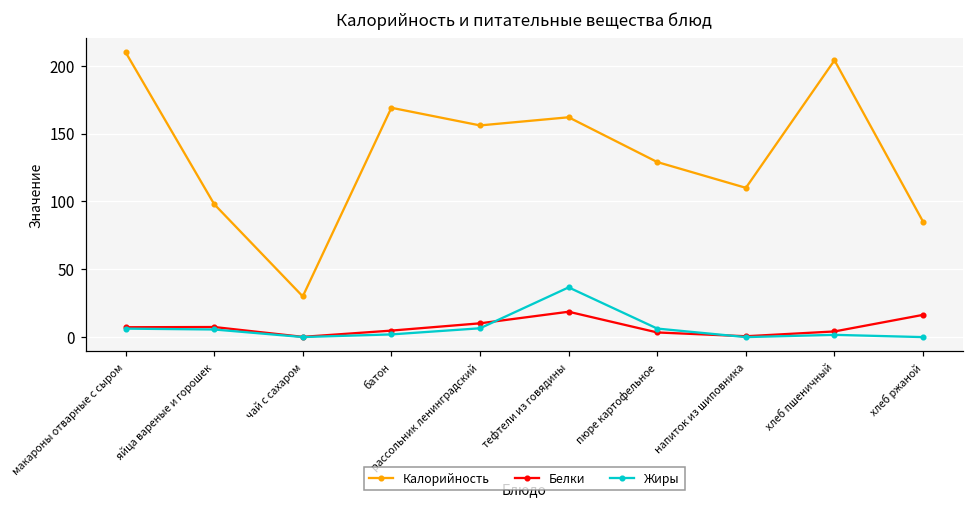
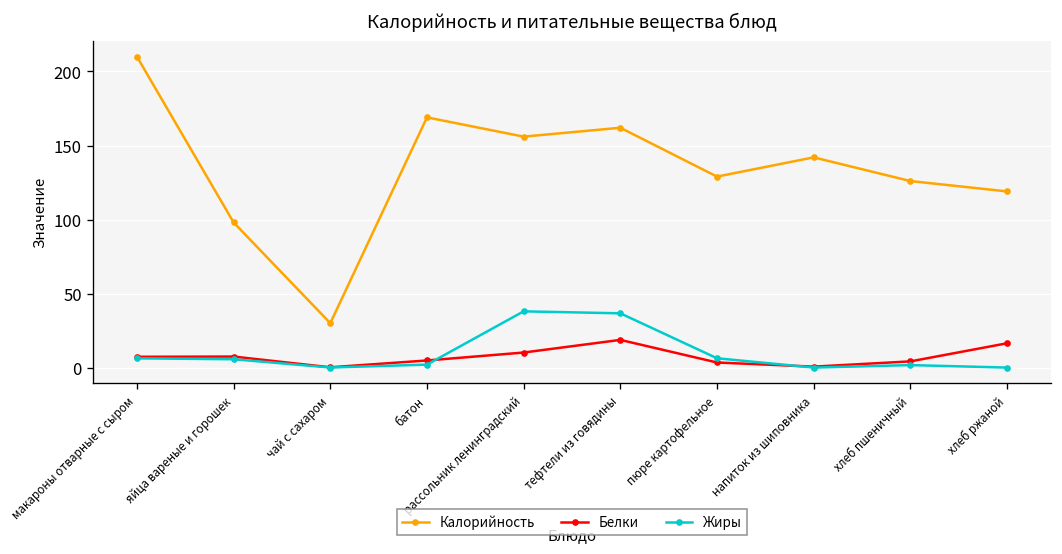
Жиры, рассольник ленинградский: 7 -> 38
Калорийность, напиток из шиповника: 110 -> 142
Калорийность, хлеб пшеничный: 204 -> 126
Калорийность, хлеб ржаной: 85 -> 119
